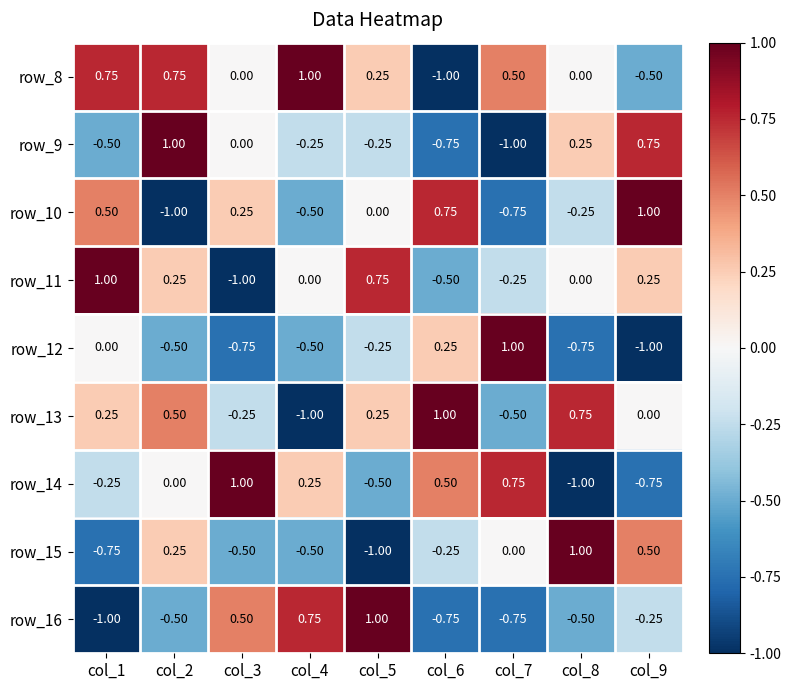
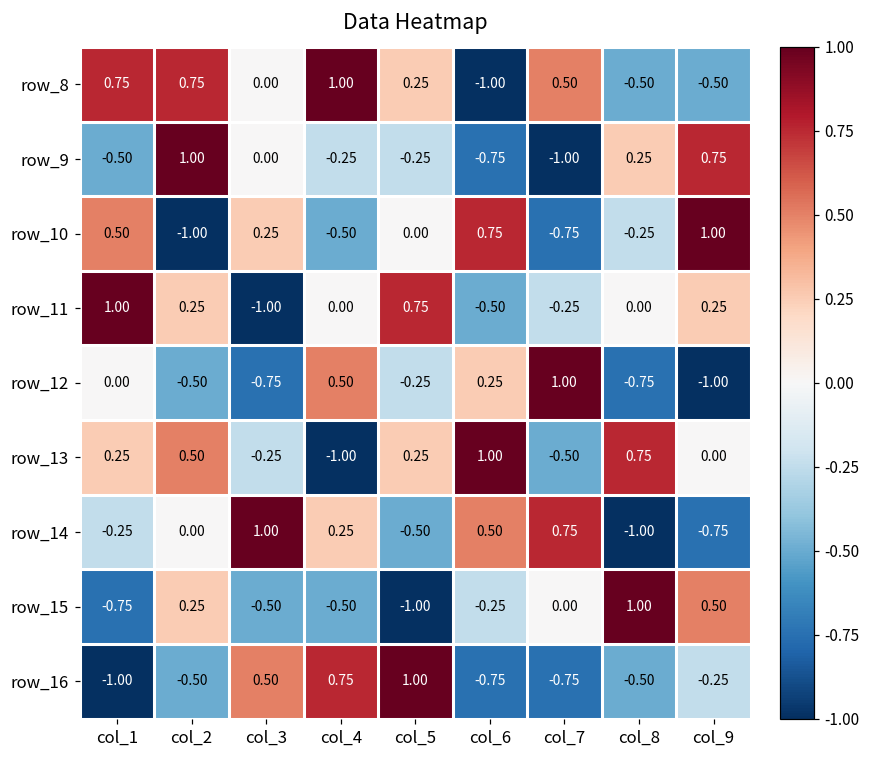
row_8, col_8: 0.00 -> -0.50
row_12, col_4: -0.50 -> 0.50
